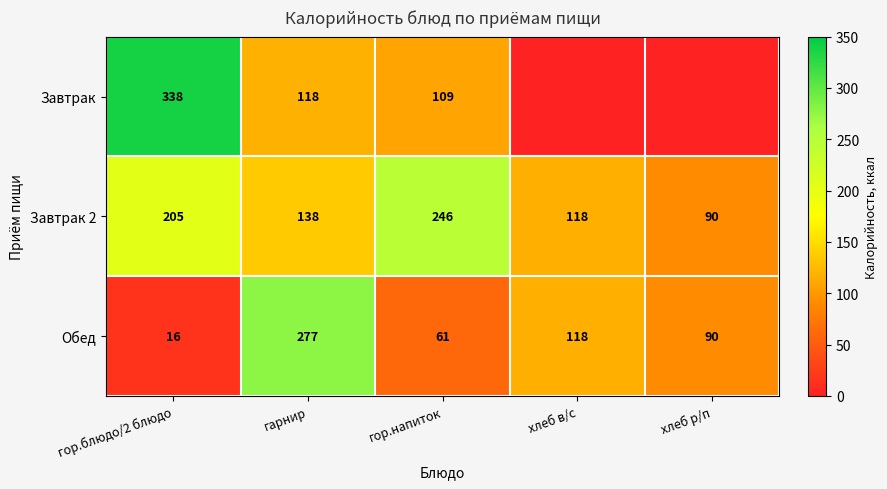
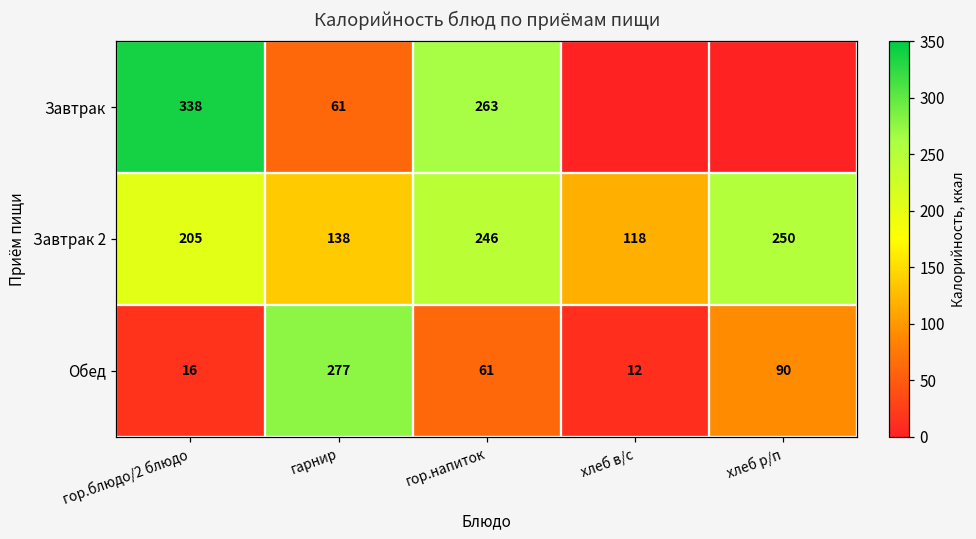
Завтрак, гарнир: 118 -> 61
Завтрак, гор.напиток: 109 -> 263
Завтрак 2, хлеб р/п: 90 -> 250
Обед, хлеб в/с: 118 -> 12
